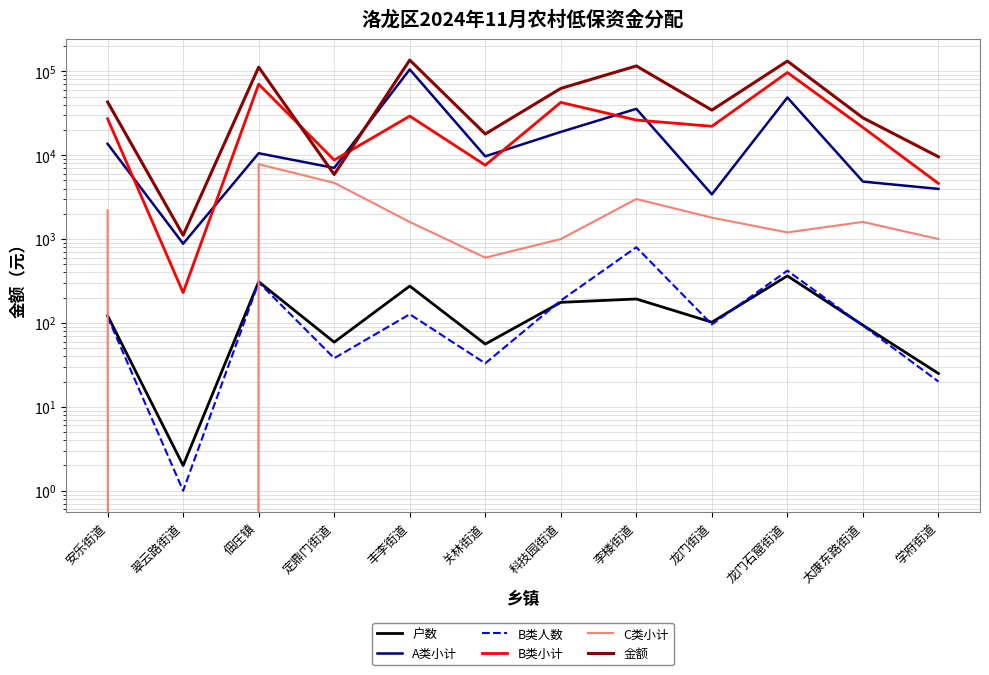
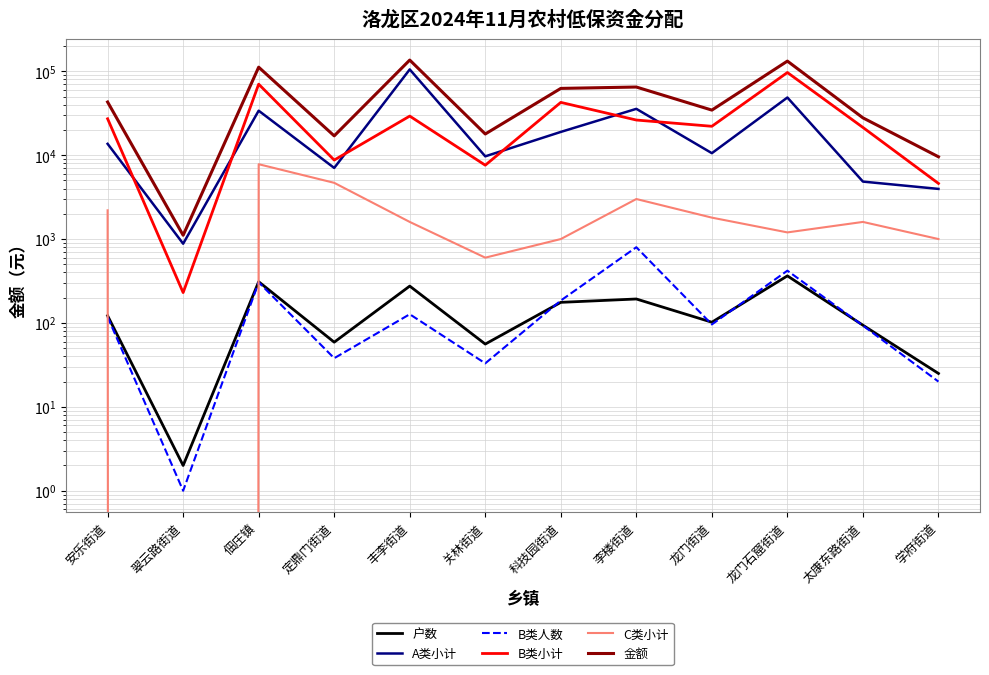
A类小计, 佃庄镇: 11000 -> 34000
金额, 定鼎门街道: 6000 -> 17000
金额, 李楼街道: 120000 -> 60000
A类小计, 龙门街道: 3400 -> 11000
